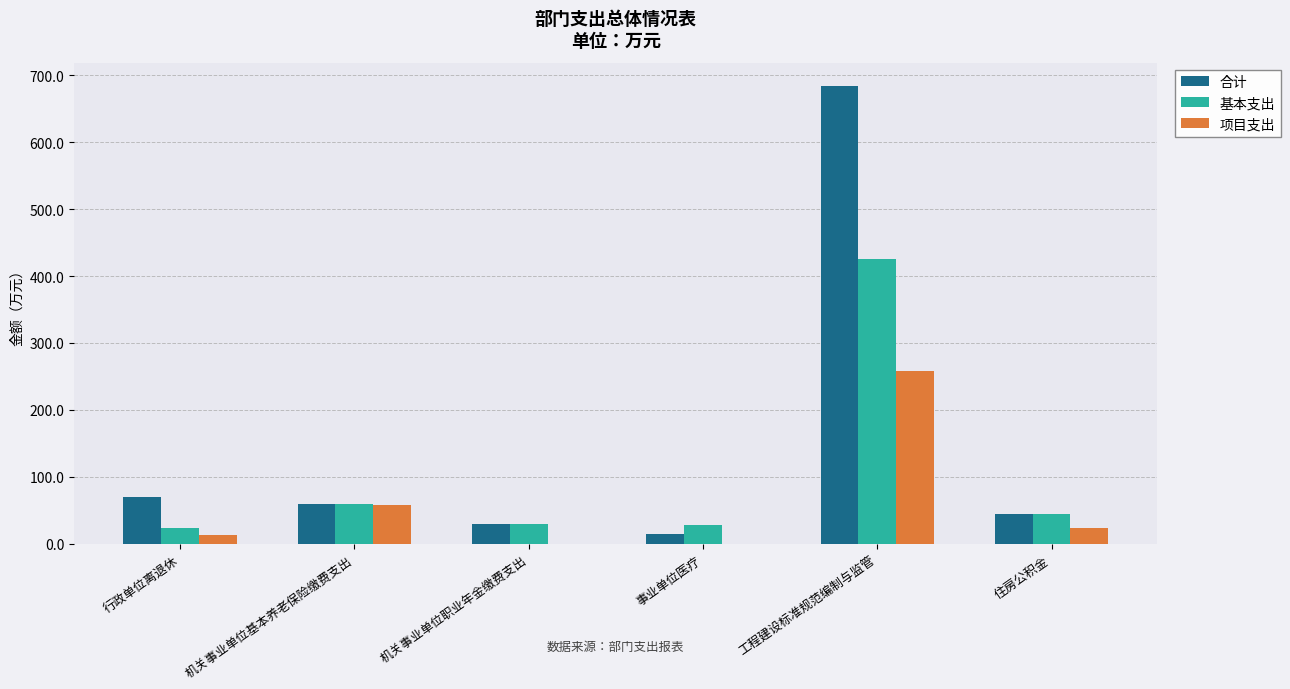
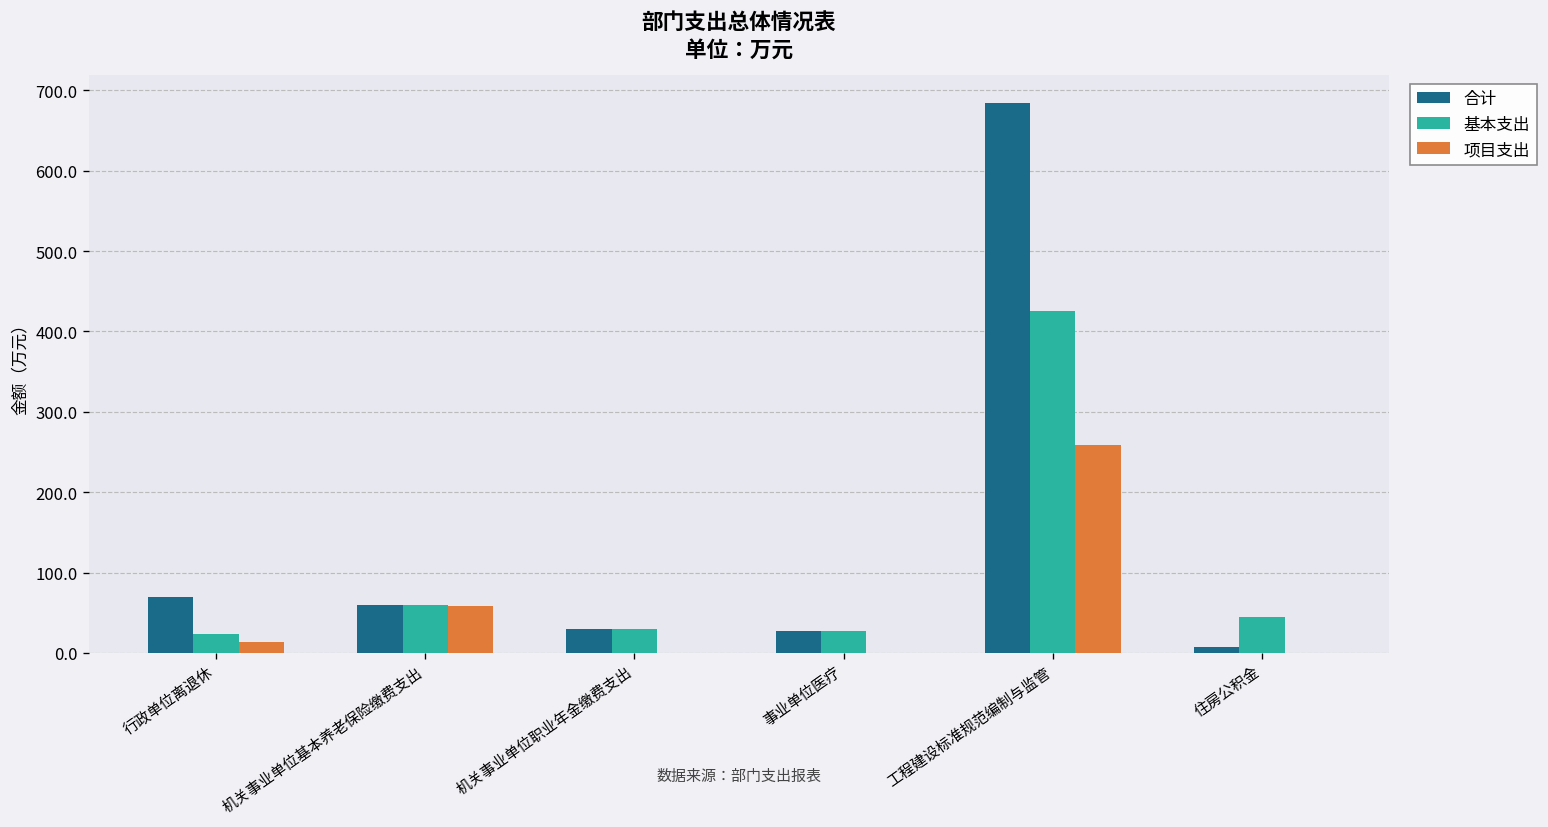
合计, 事业单位医疗: 10 -> 30
合计, 住房公积金: 40 -> 10
项目支出, 住房公积金: 20 -> 0
